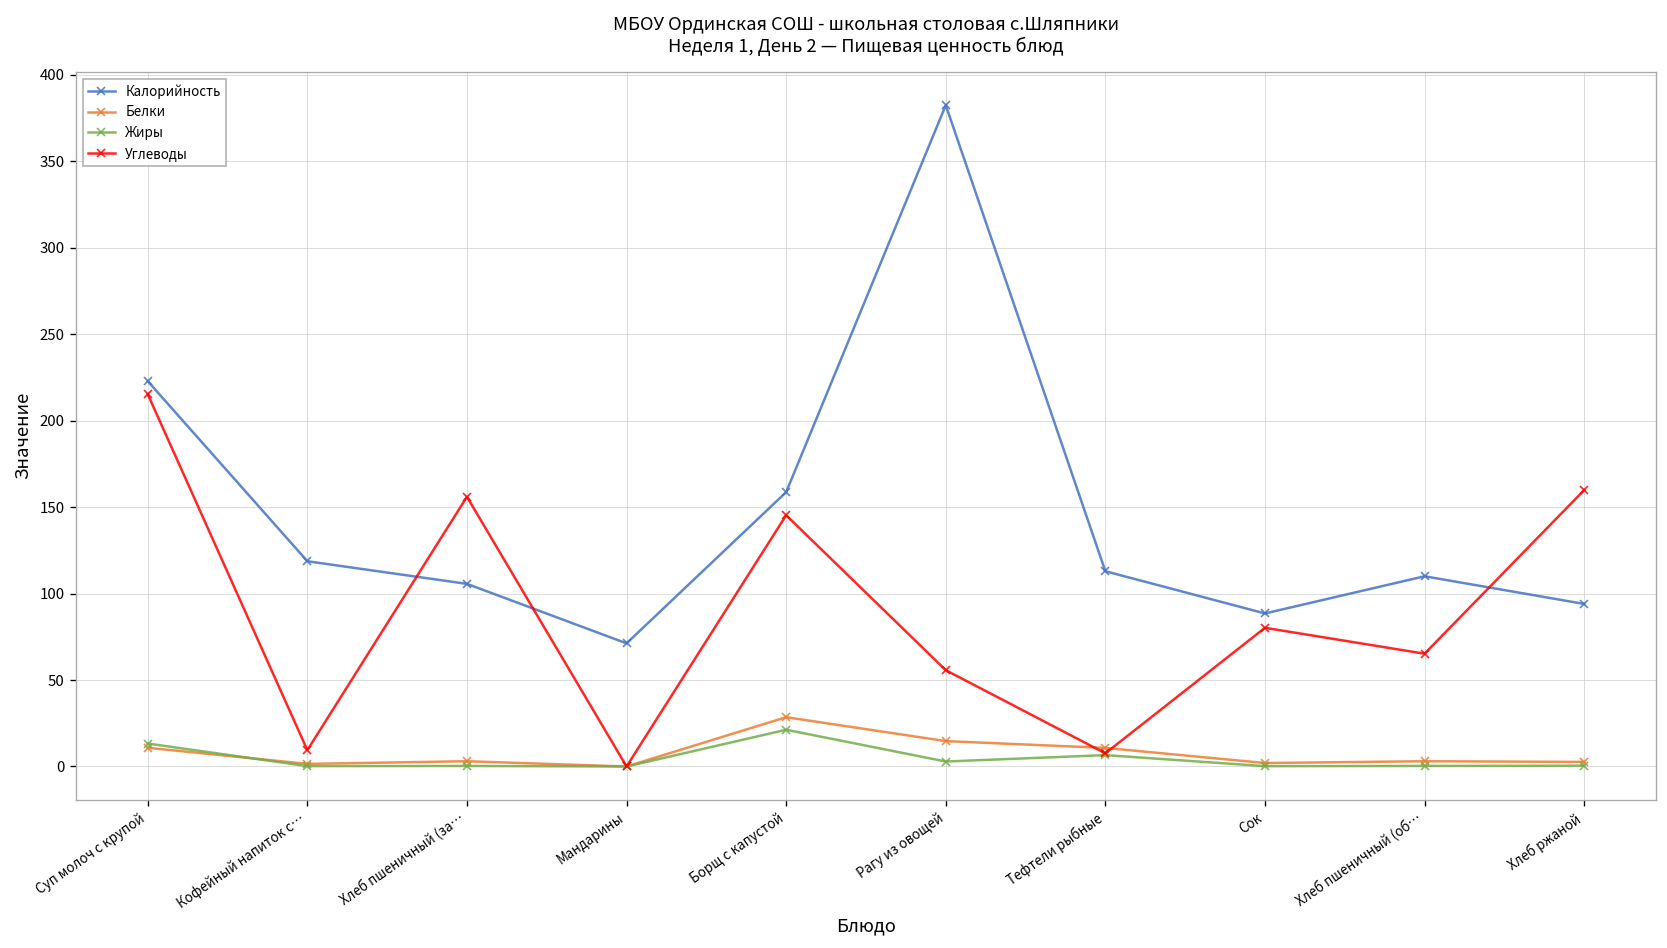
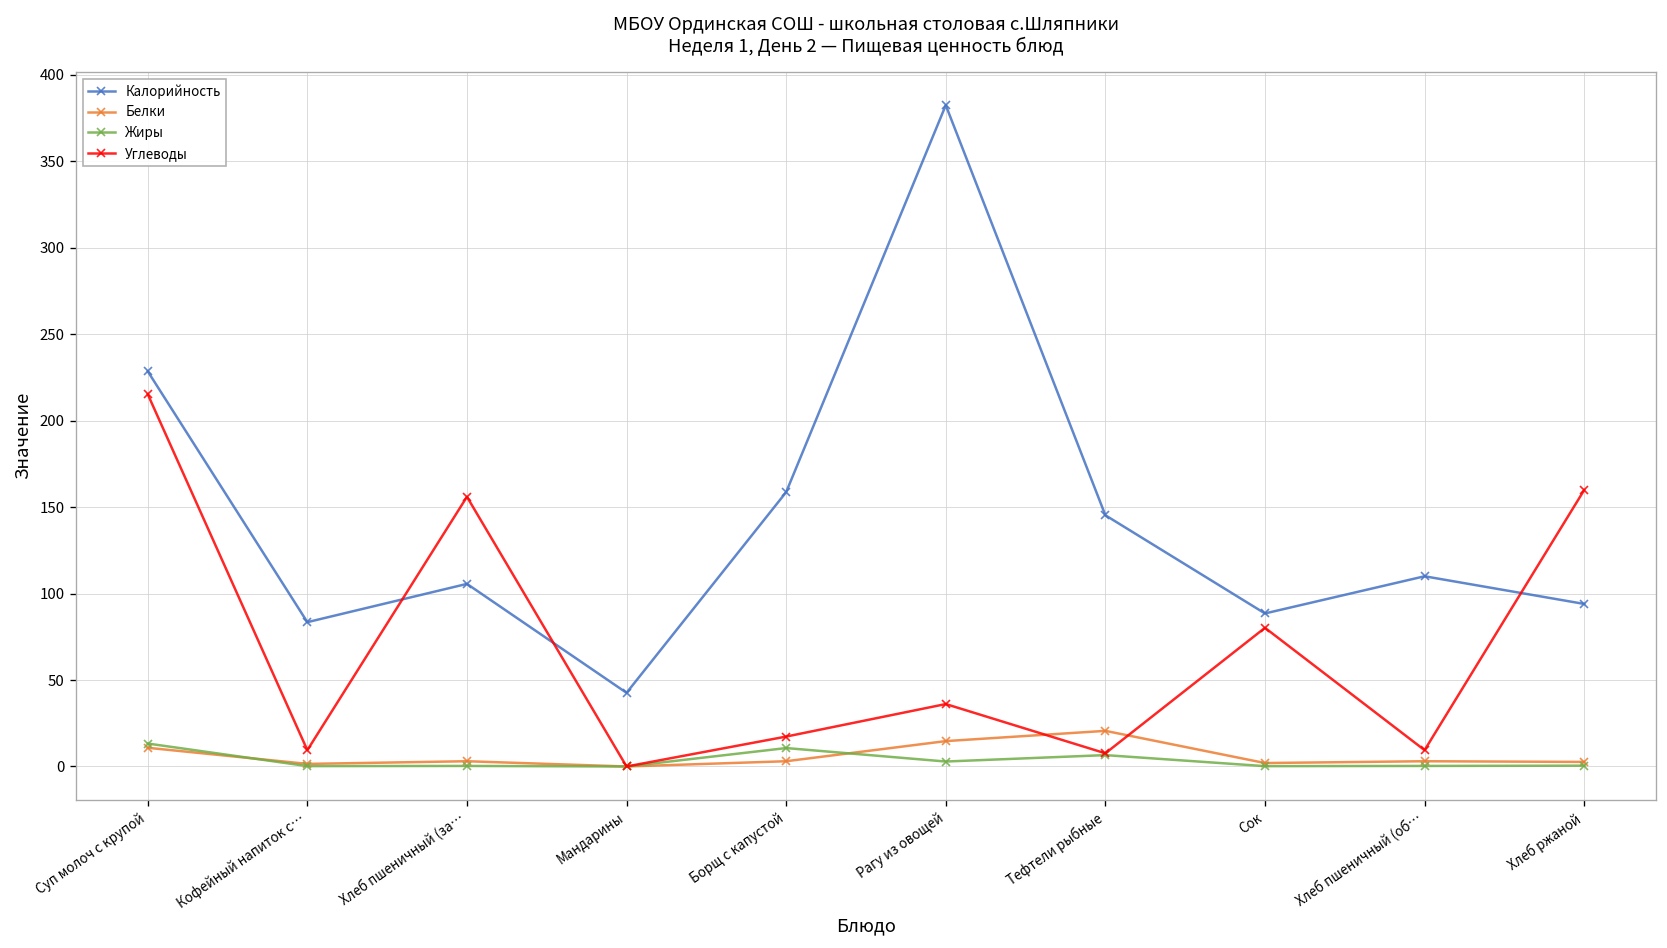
Калорийность, Суп молоч с крупой: 223 -> 229
Калорийность, Кофейный напиток с…: 119 -> 83
Калорийность, Мандарины: 71 -> 43
Белки, Борщ с капустой: 29 -> 3
Жиры, Борщ с капустой: 21 -> 11
Углеводы, Борщ с капустой: 145 -> 17
Углеводы, Рагу из овощей: 56 -> 36
Калорийность, Тефтели рыбные: 113 -> 145
Белки, Тефтели рыбные: 11 -> 21
Углеводы, Хлеб пшеничный (об…: 65 -> 9
